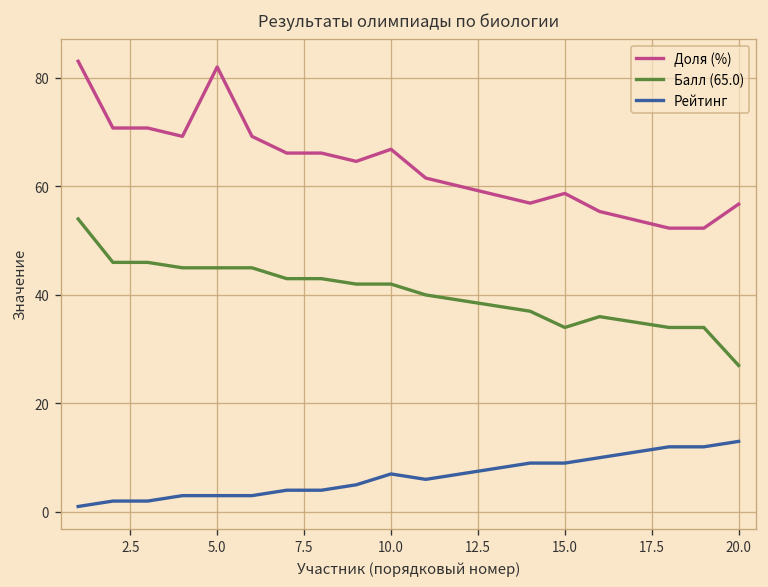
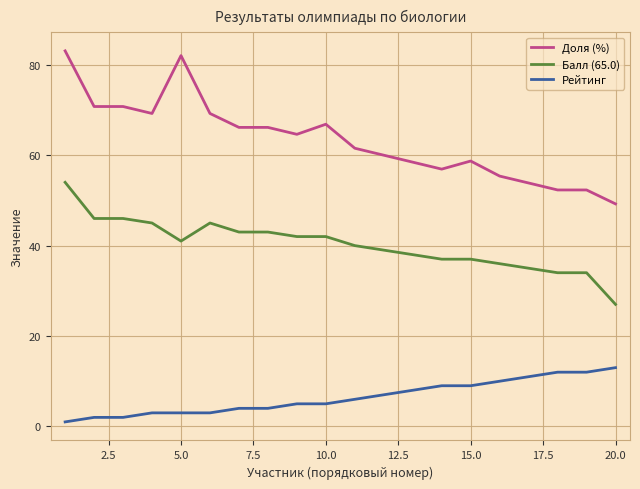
Балл (65.0), 5.0: 45 -> 41
Рейтинг, 10.0: 7 -> 5
Балл (65.0), 15.0: 34 -> 37
Доля (%), 20.0: 57 -> 49
